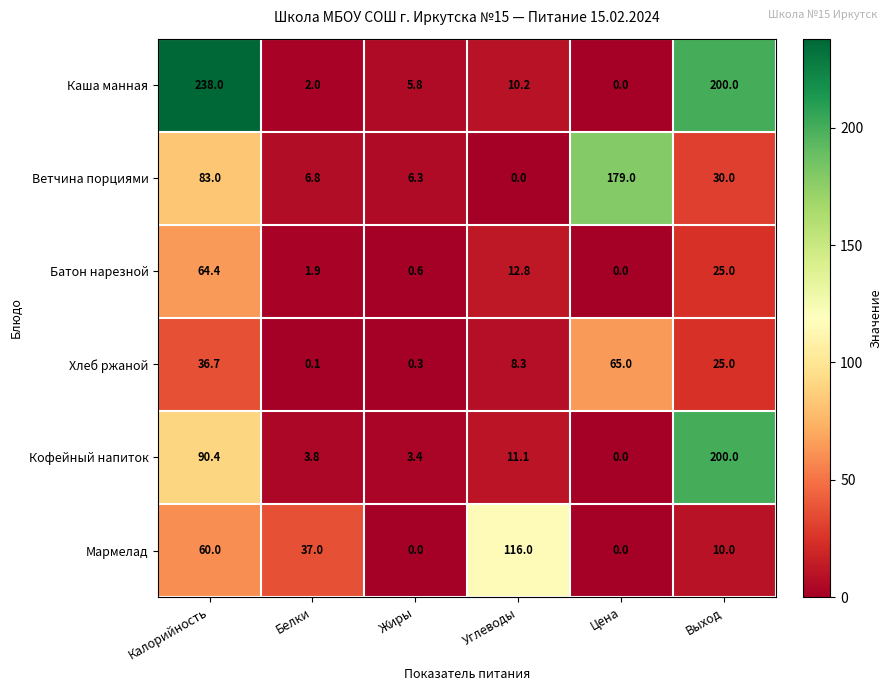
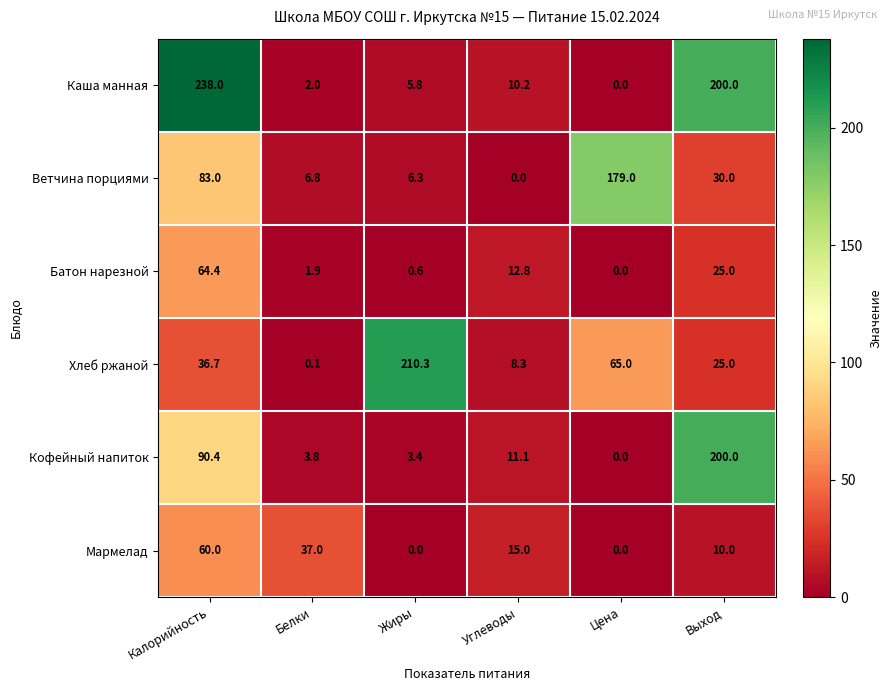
Хлеб ржаной, Жиры: 0.3 -> 210.3
Мармелад, Углеводы: 116.0 -> 15.0
